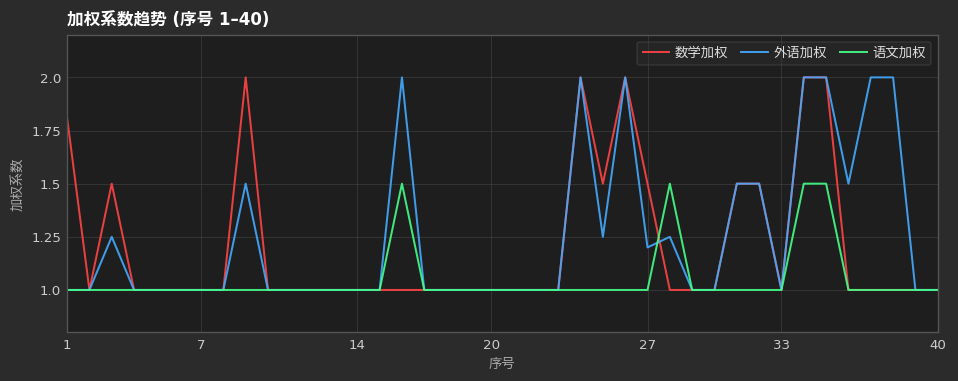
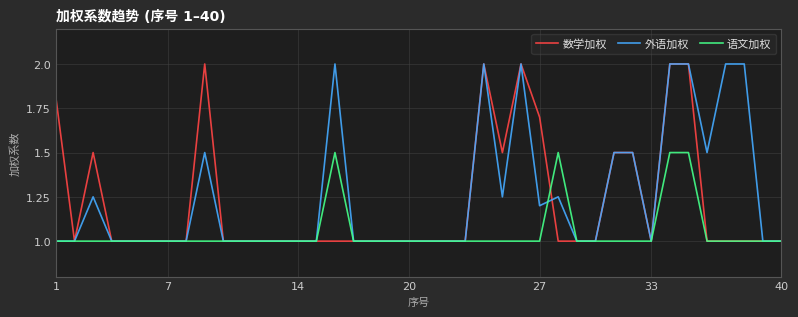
数学加权, 27: 1.5 -> 1.7
